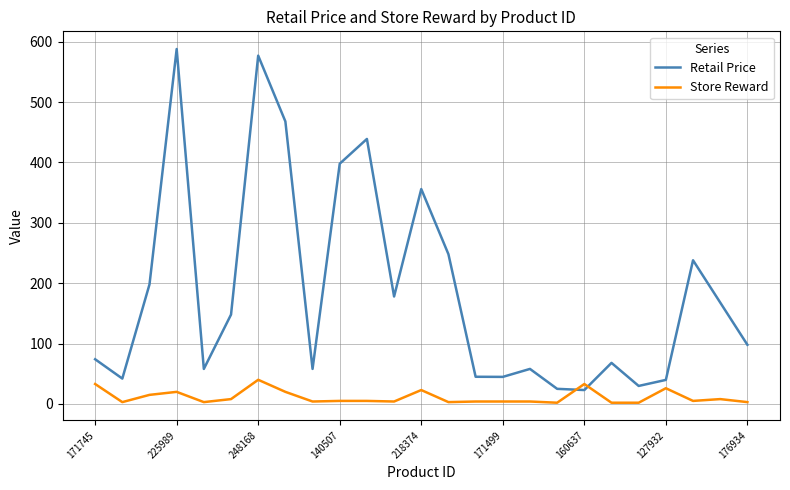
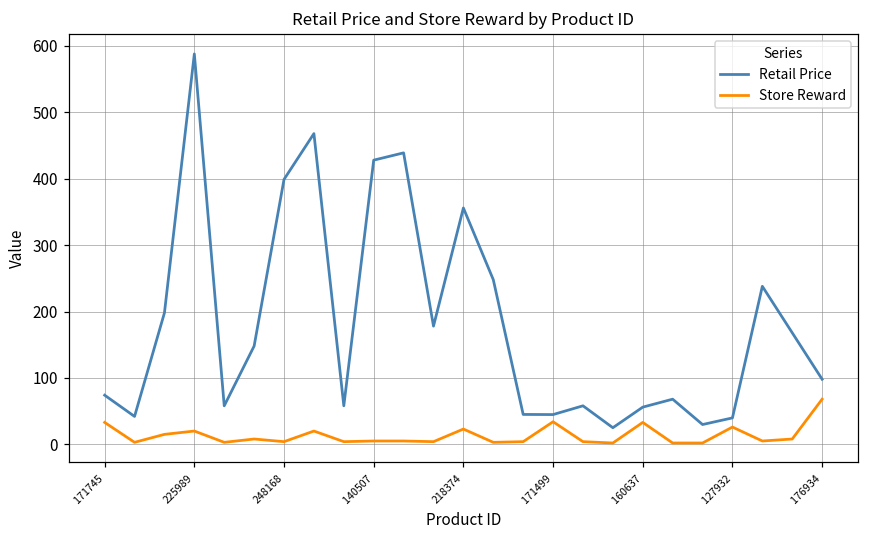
Retail Price, 248168: 580 -> 400
Store Reward, 248168: 40 -> 0
Retail Price, 140507: 400 -> 430
Store Reward, 171499: 0 -> 30
Retail Price, 160637: 20 -> 60
Store Reward, 176934: 0 -> 70
